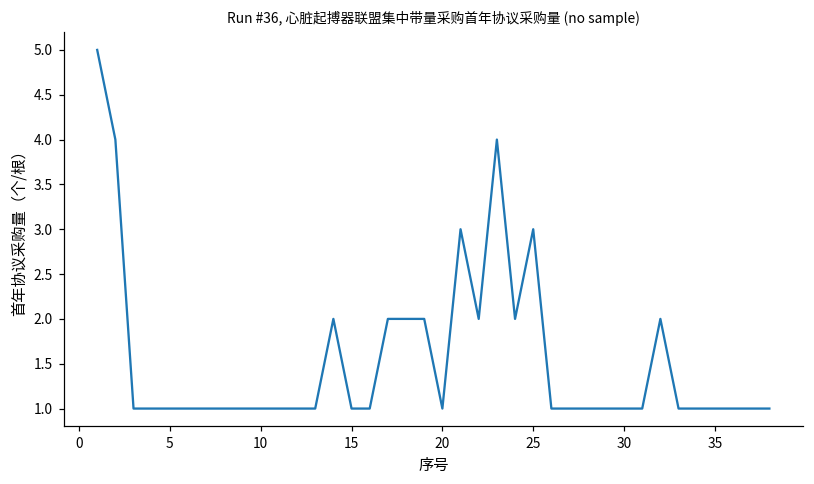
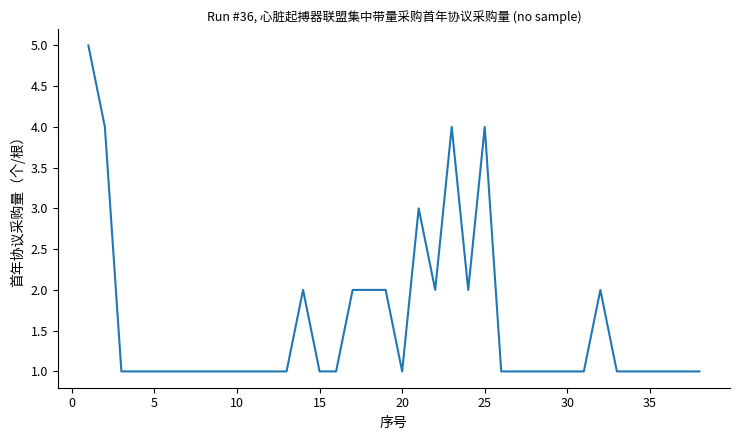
25: 3 -> 4
